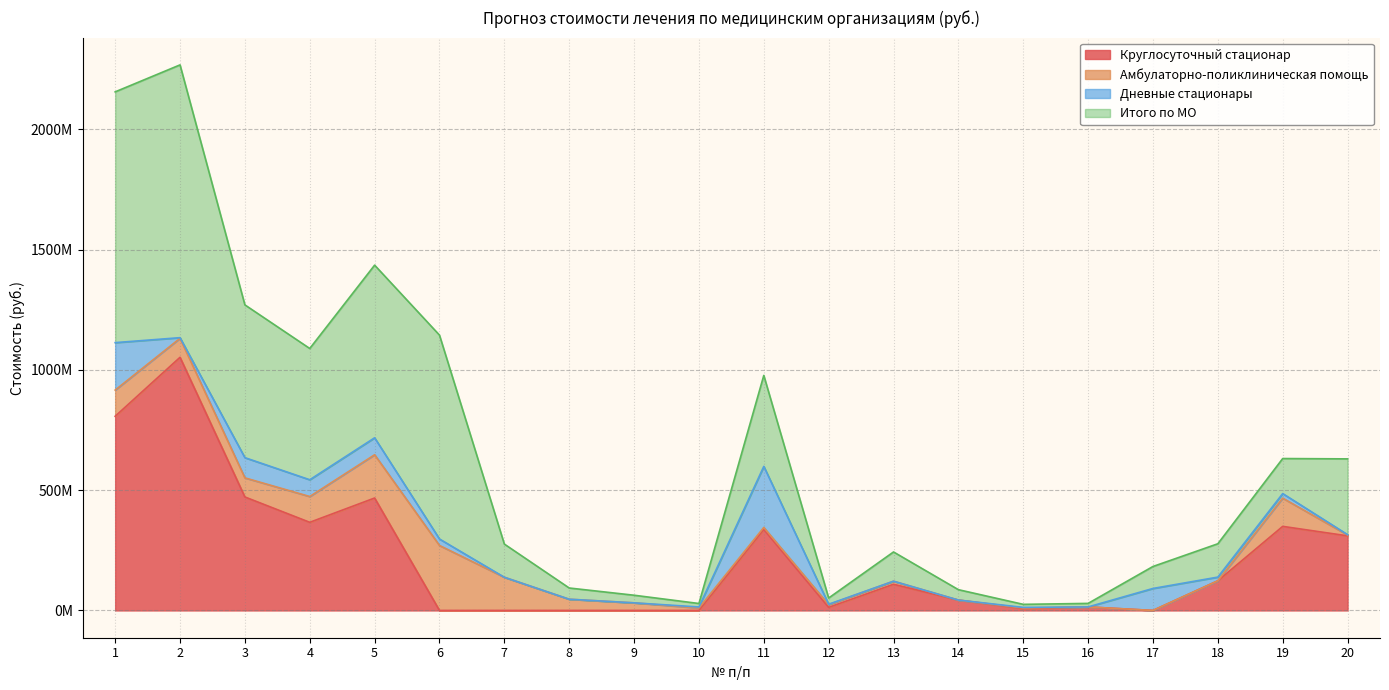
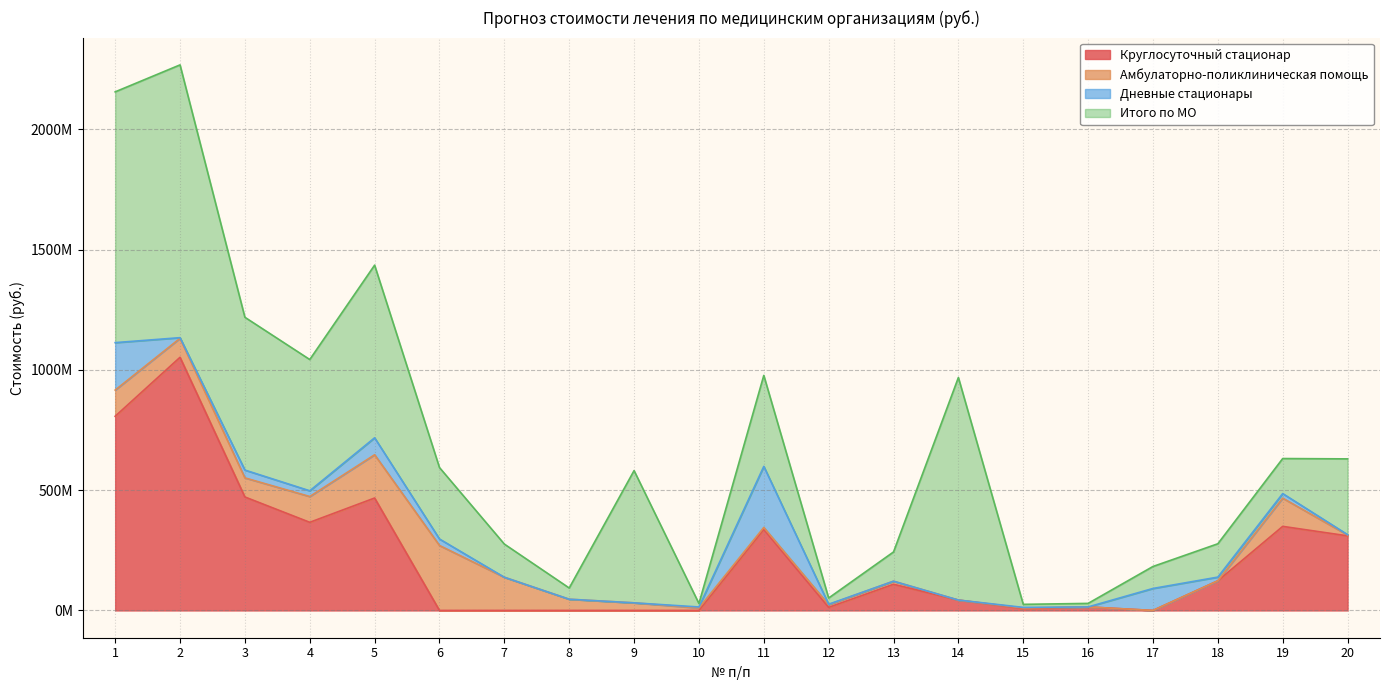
Дневные стационары, 3: 80000000 -> 30000000
Дневные стационары, 4: 70000000 -> 20000000
Итого по МО, 6: 850000000 -> 300000000
Итого по МО, 9: 30000000 -> 550000000
Итого по МО, 14: 40000000 -> 930000000
